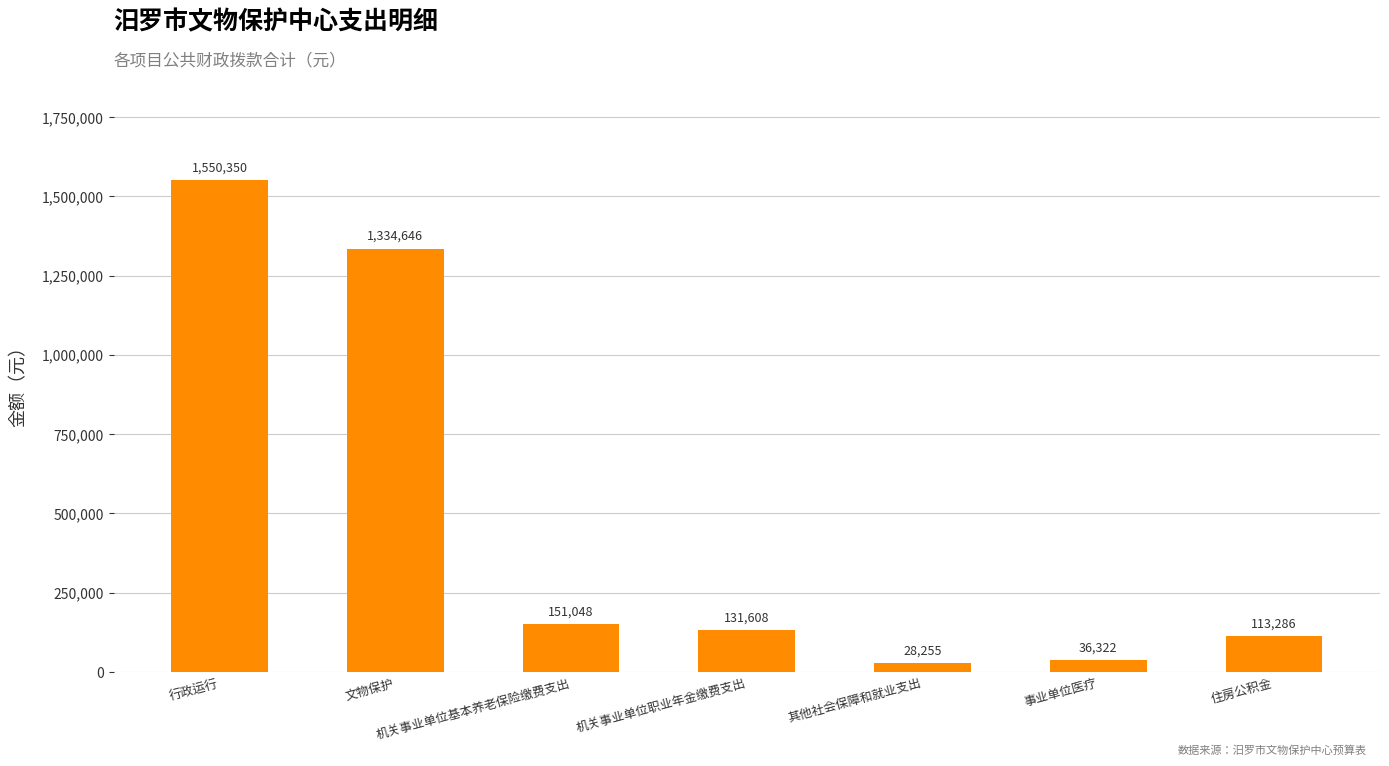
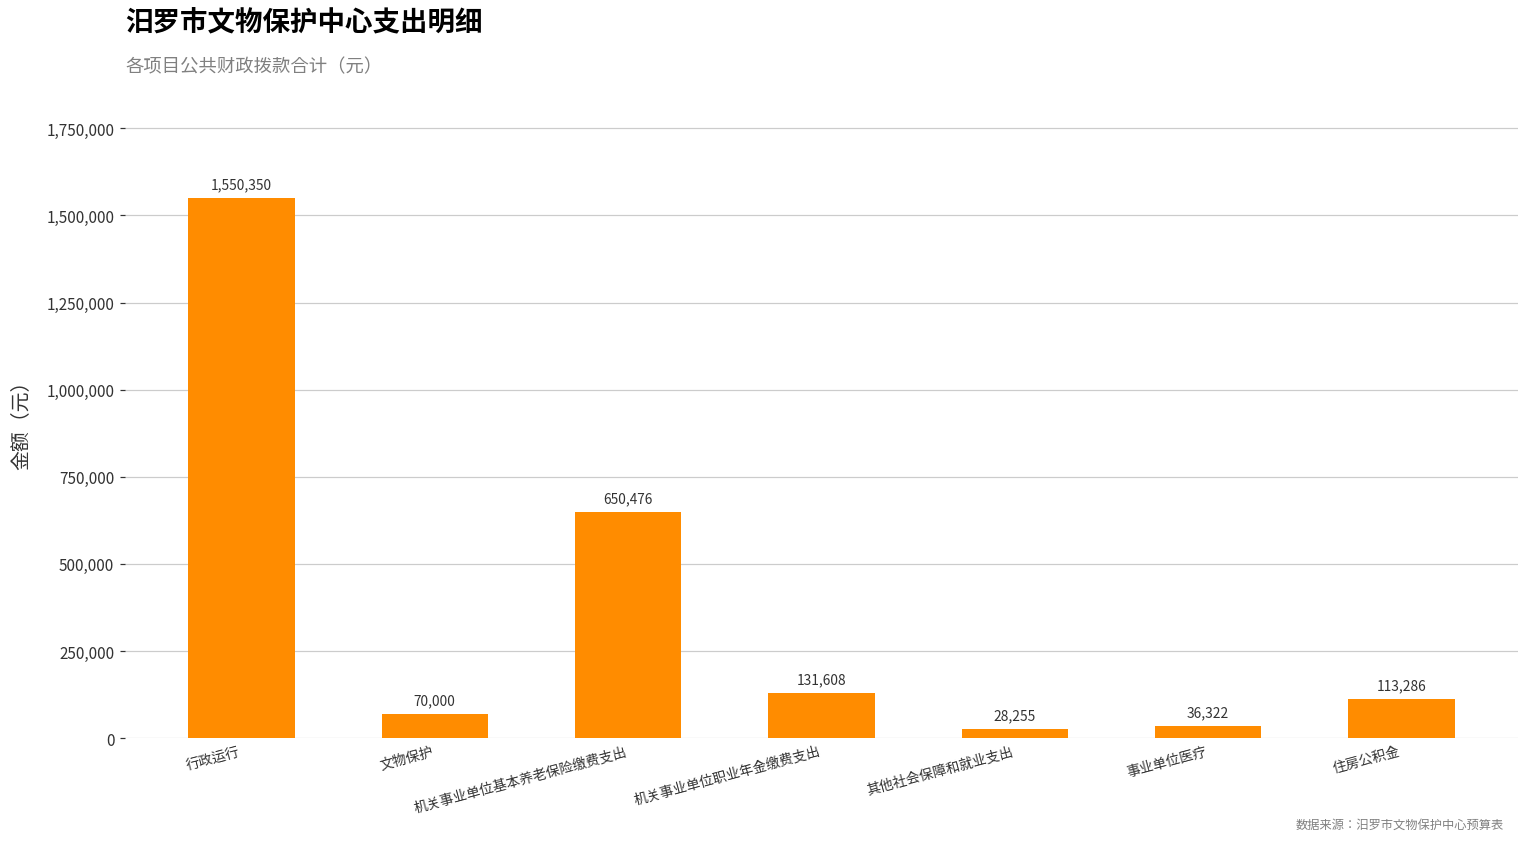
文物保护: 1,334,646 -> 70,000
机关事业单位基本养老保险缴费支出: 151,048 -> 650,476
